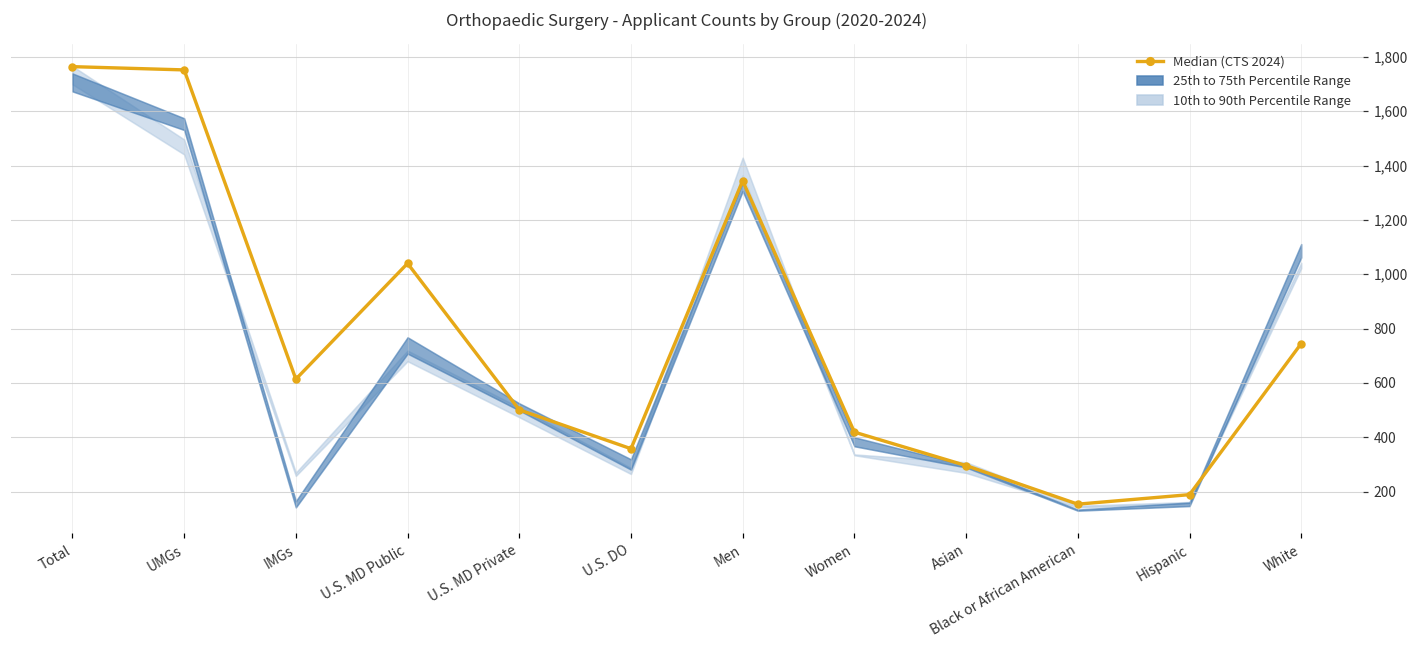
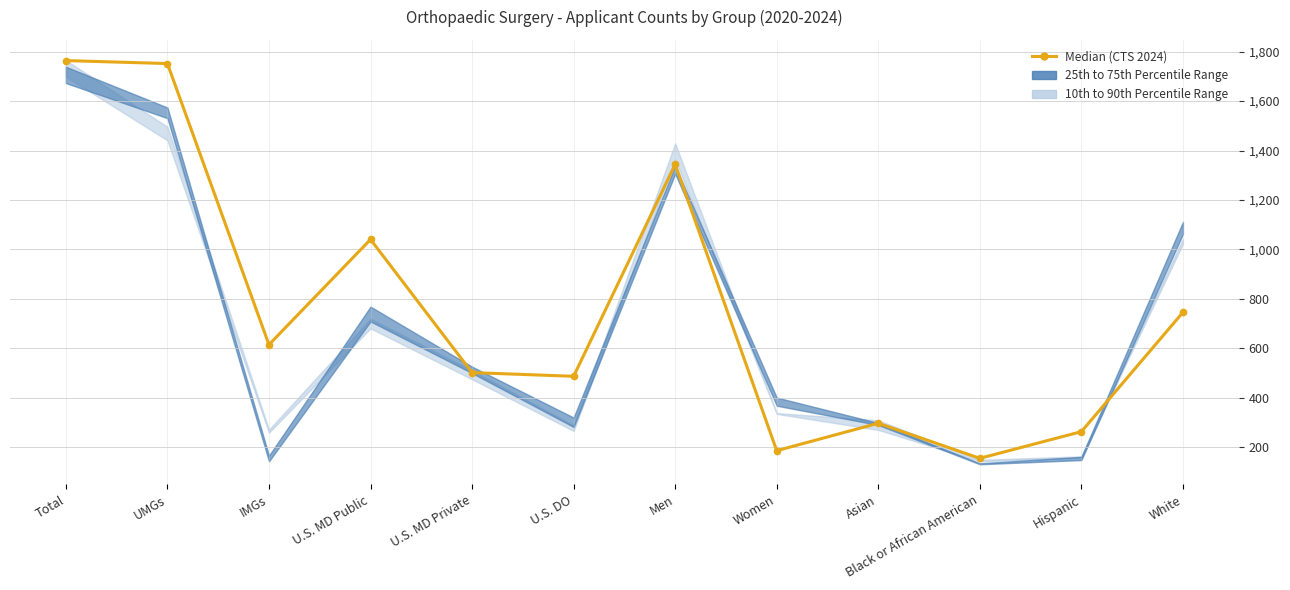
Median (CTS 2024), U.S. DO: 360 -> 490
Median (CTS 2024), Women: 420 -> 190
Median (CTS 2024), Hispanic: 190 -> 260
